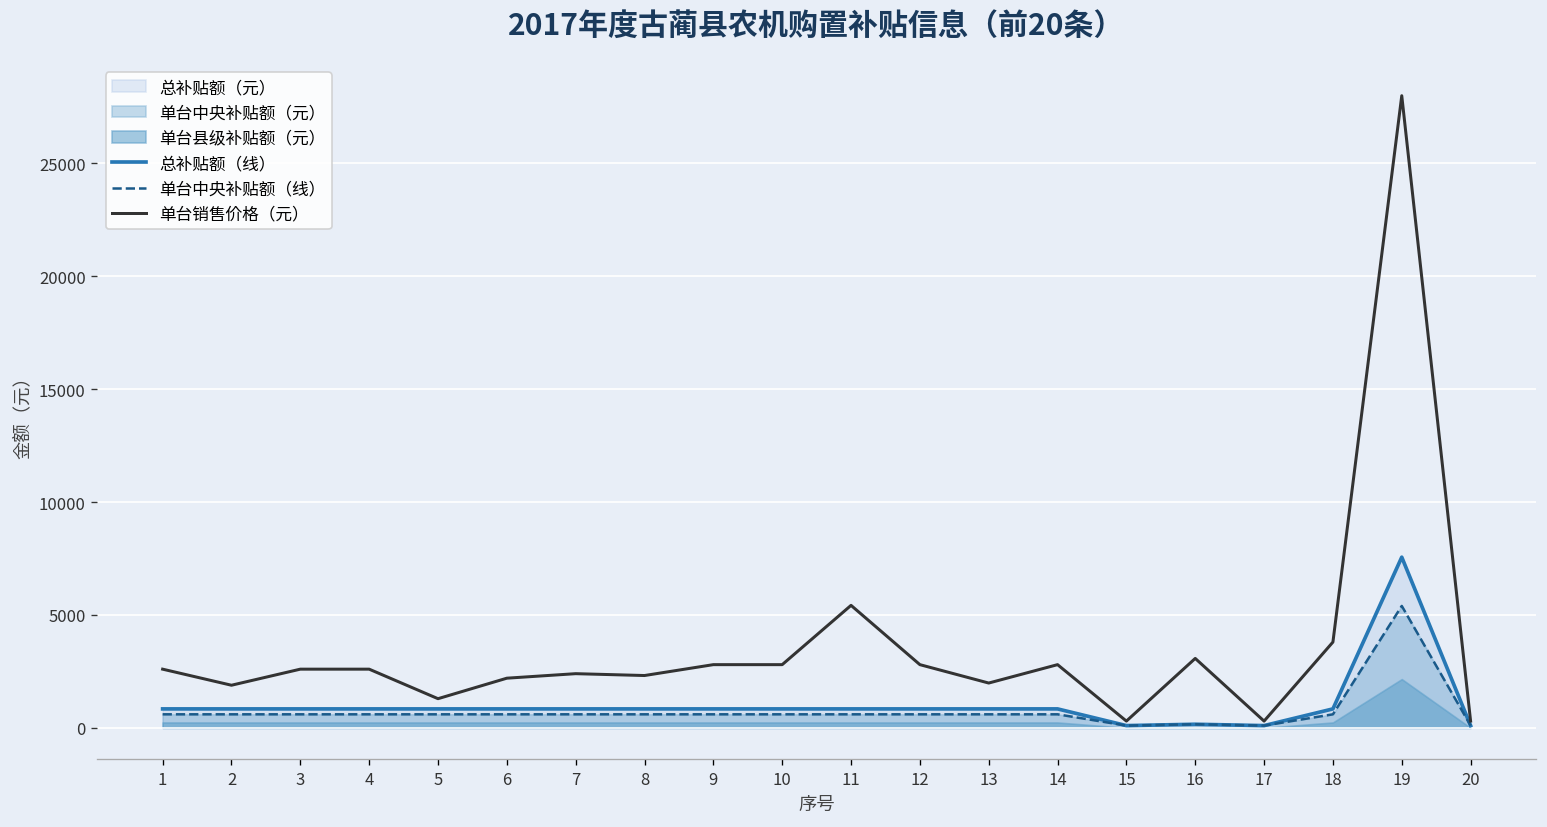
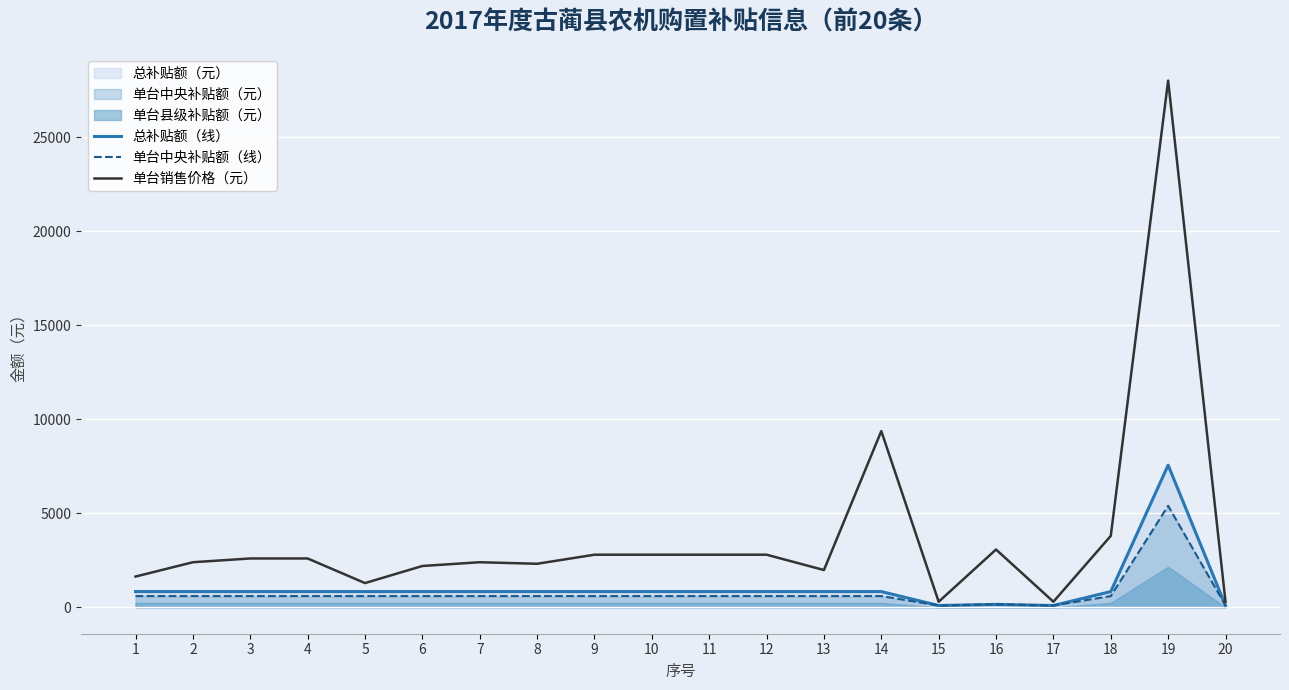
单台销售价格（元）, 1: 2600 -> 1600
单台销售价格（元）, 2: 1900 -> 2400
单台销售价格（元）, 11: 5400 -> 2800
单台销售价格（元）, 14: 2800 -> 9400
